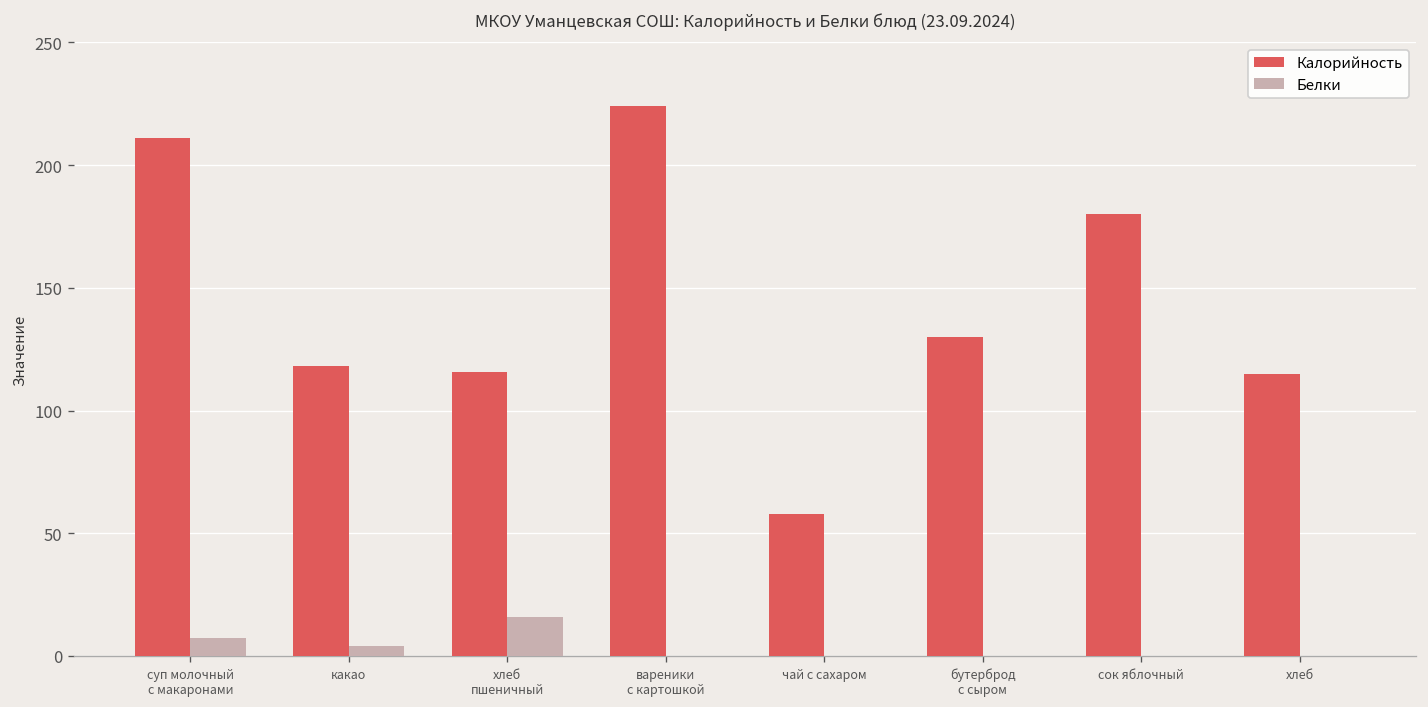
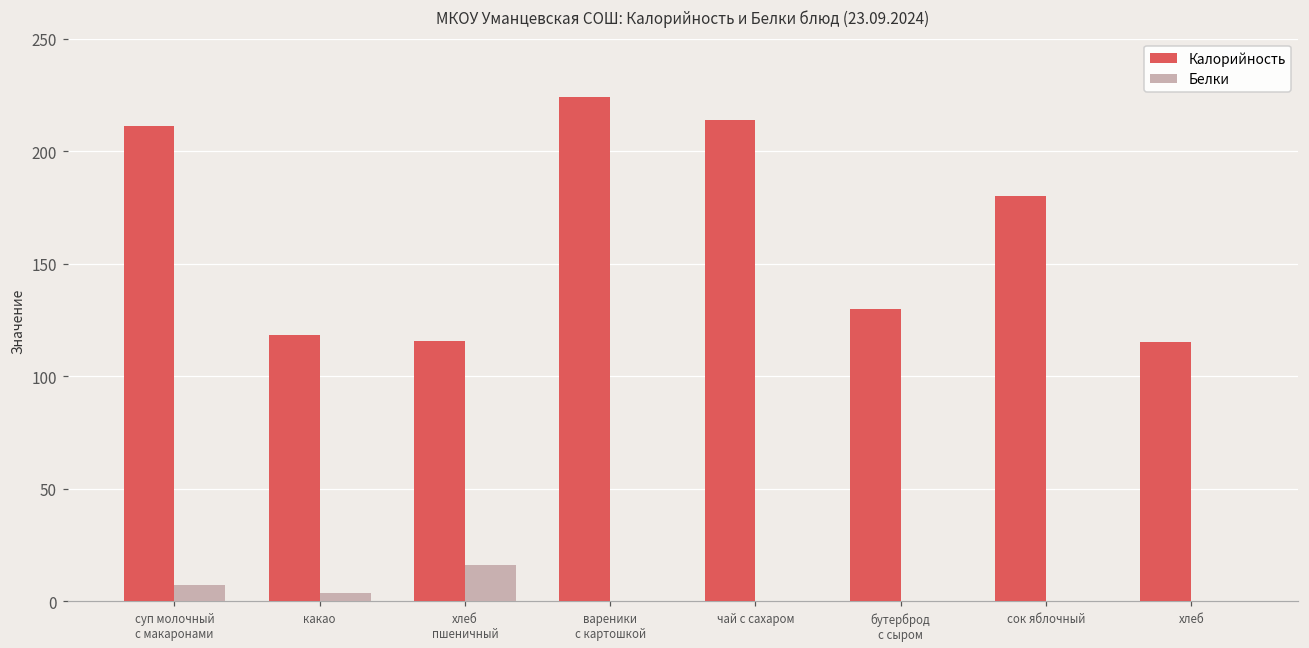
Калорийность, чай с сахаром: 58 -> 214
